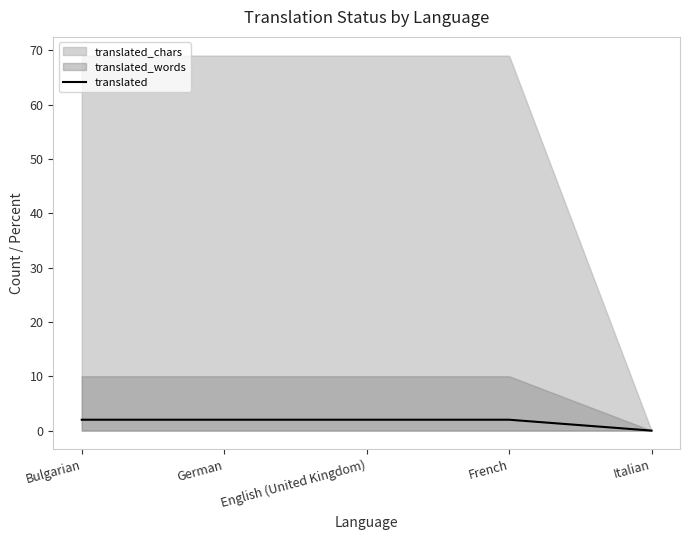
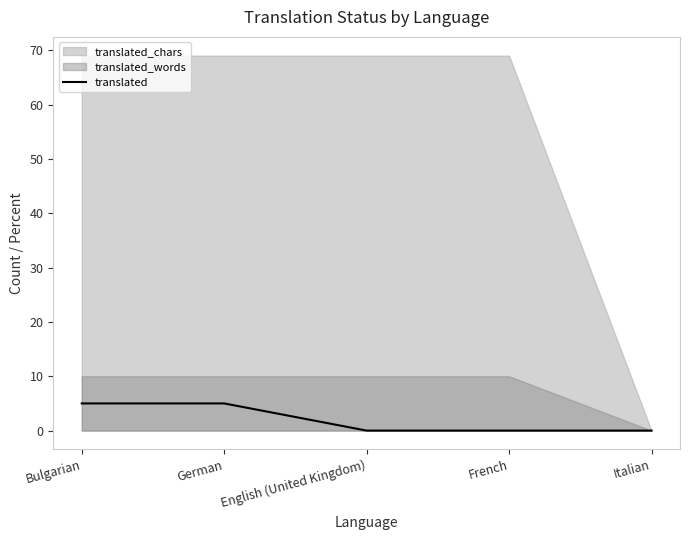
translated, Bulgarian: 2 -> 5
translated, German: 2 -> 5
translated, English (United Kingdom): 2 -> 0
translated, French: 2 -> 0
